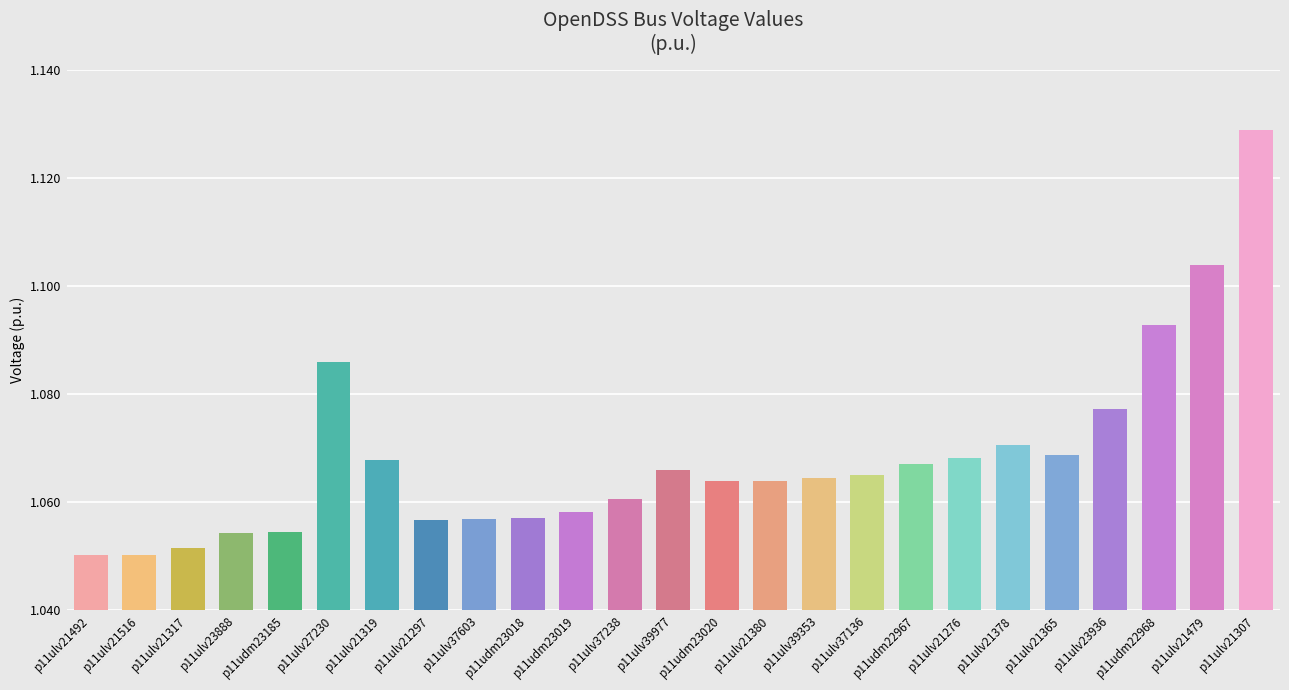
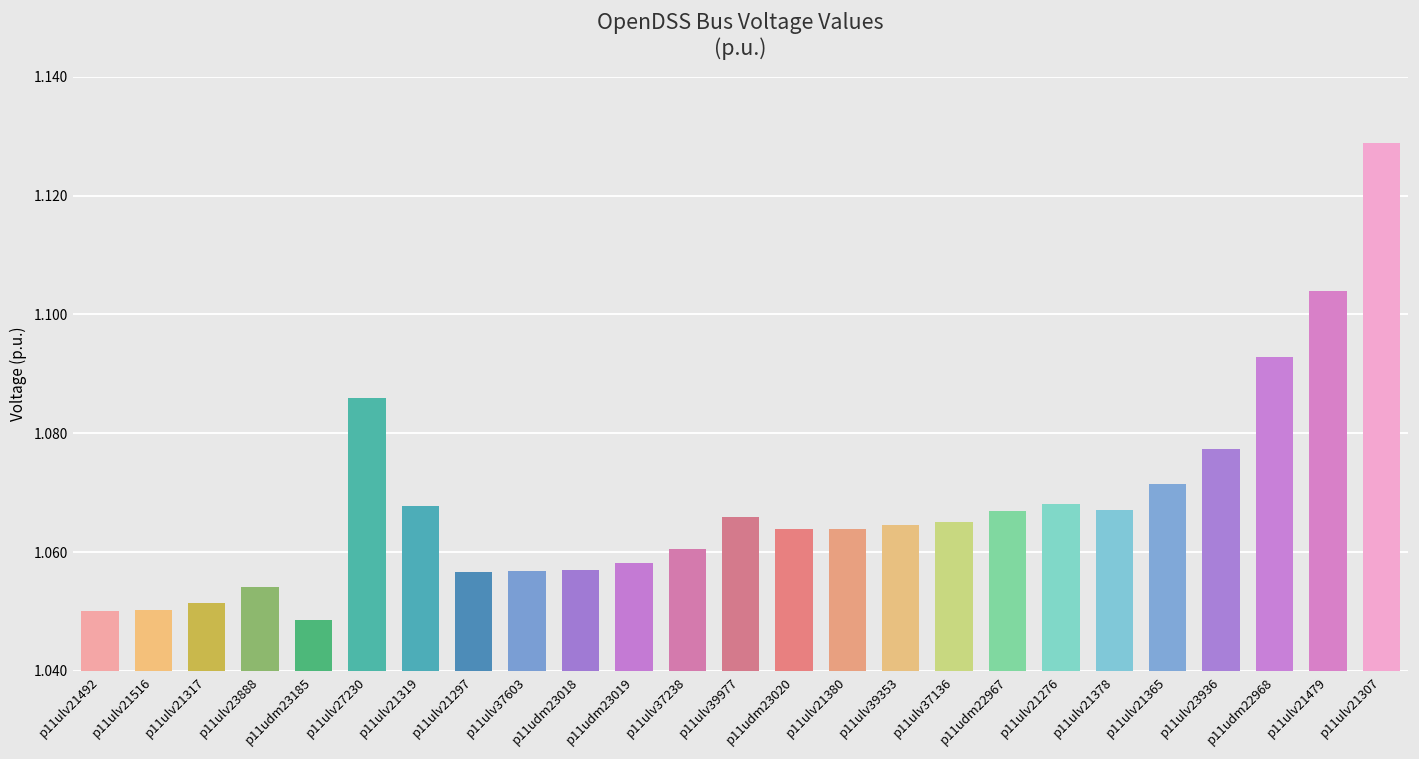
p11udm23185: 1.054 -> 1.049
p11ulv21378: 1.071 -> 1.067
p11ulv21365: 1.069 -> 1.071
